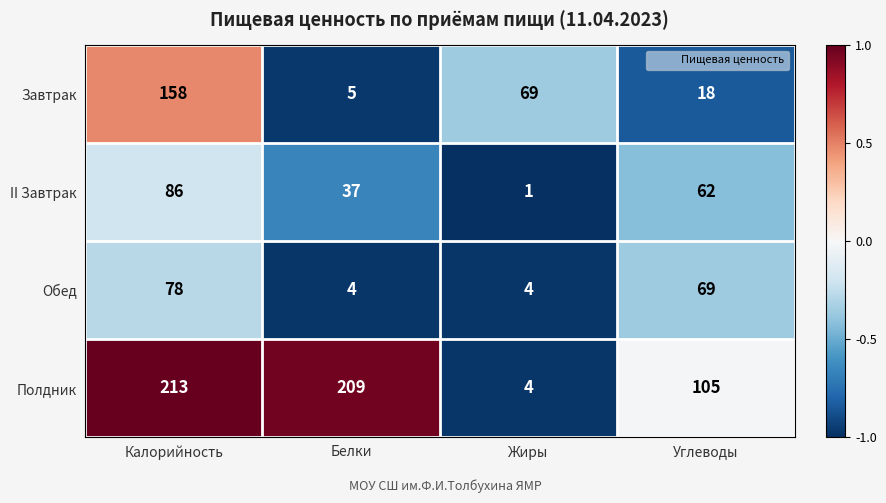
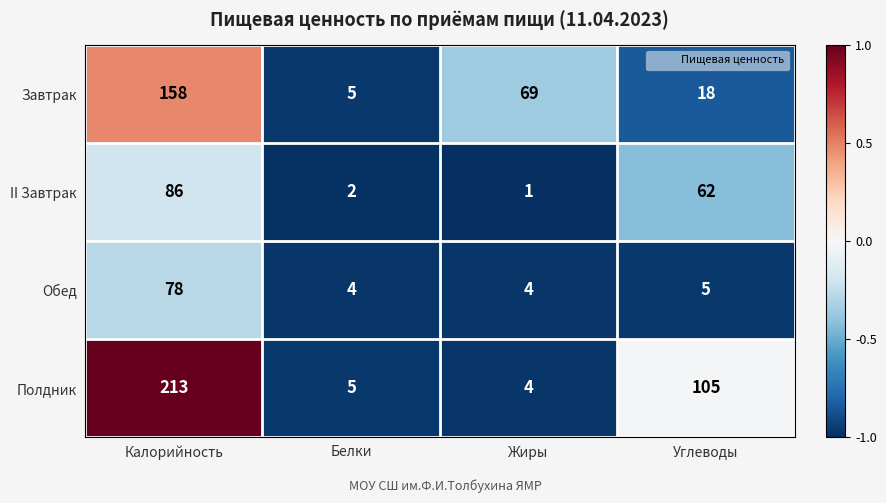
II Завтрак, Белки: 37 -> 2
Обед, Углеводы: 69 -> 5
Полдник, Белки: 209 -> 5
